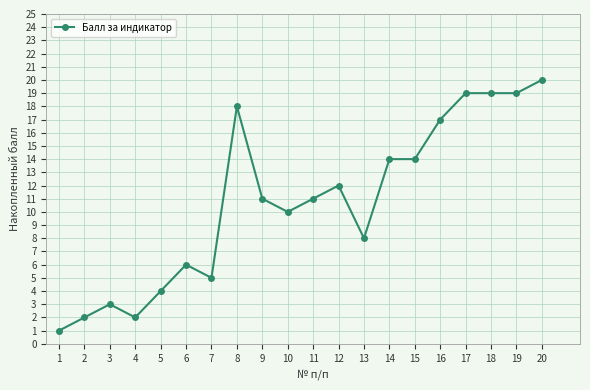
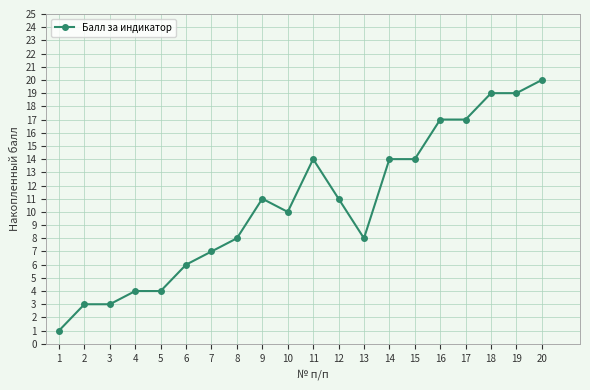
2: 2 -> 3
4: 2 -> 4
7: 5 -> 7
8: 18 -> 8
11: 11 -> 14
12: 12 -> 11
17: 19 -> 17
